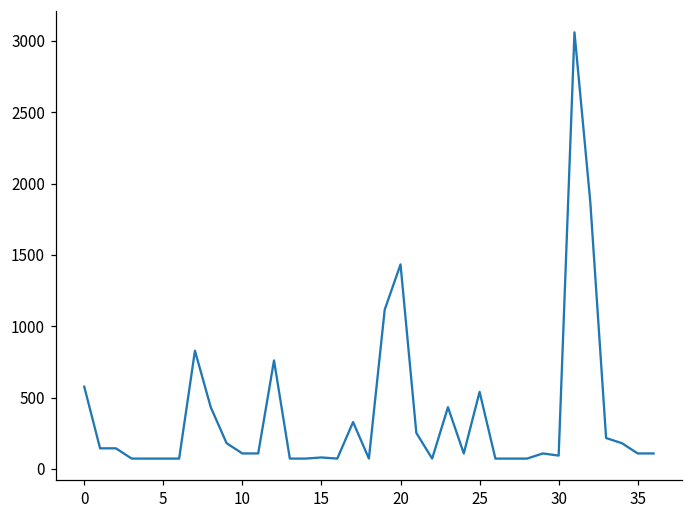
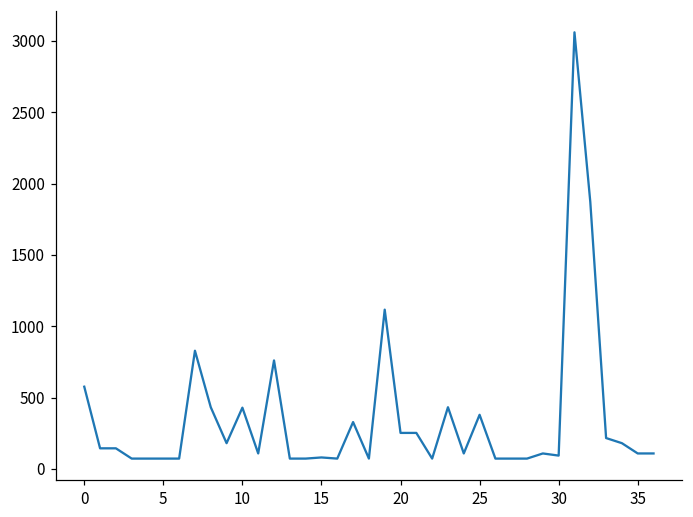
10: 110 -> 430
20: 1430 -> 250
25: 540 -> 380
